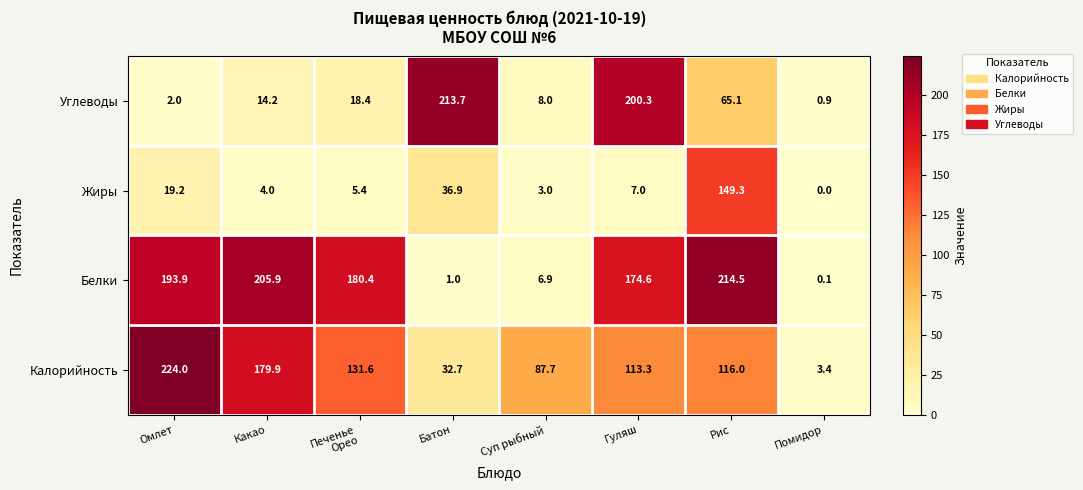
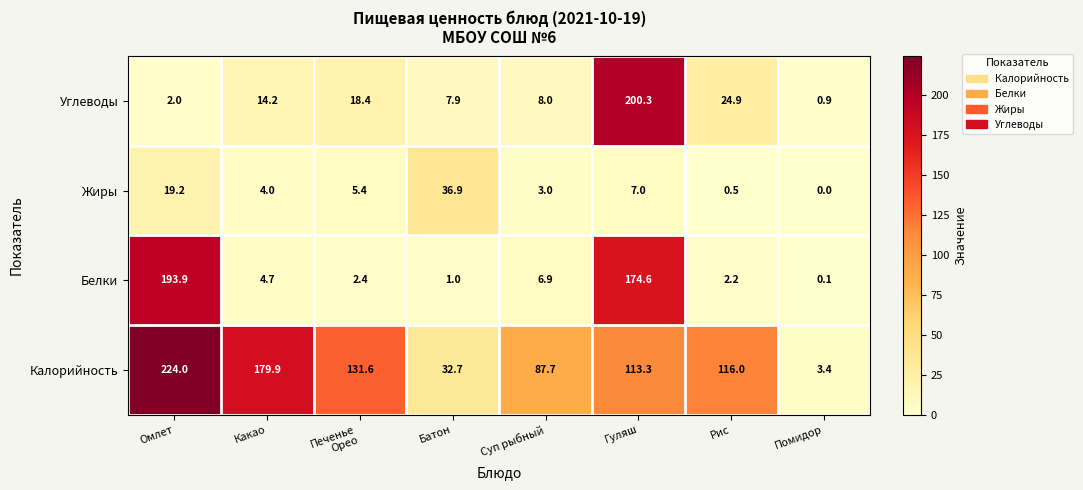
Углеводы, Батон: 213.7 -> 7.9
Углеводы, Рис: 65.1 -> 24.9
Жиры, Рис: 149.3 -> 0.5
Белки, Какао: 205.9 -> 4.7
Белки, Печенье Орео: 180.4 -> 2.4
Белки, Рис: 214.5 -> 2.2
